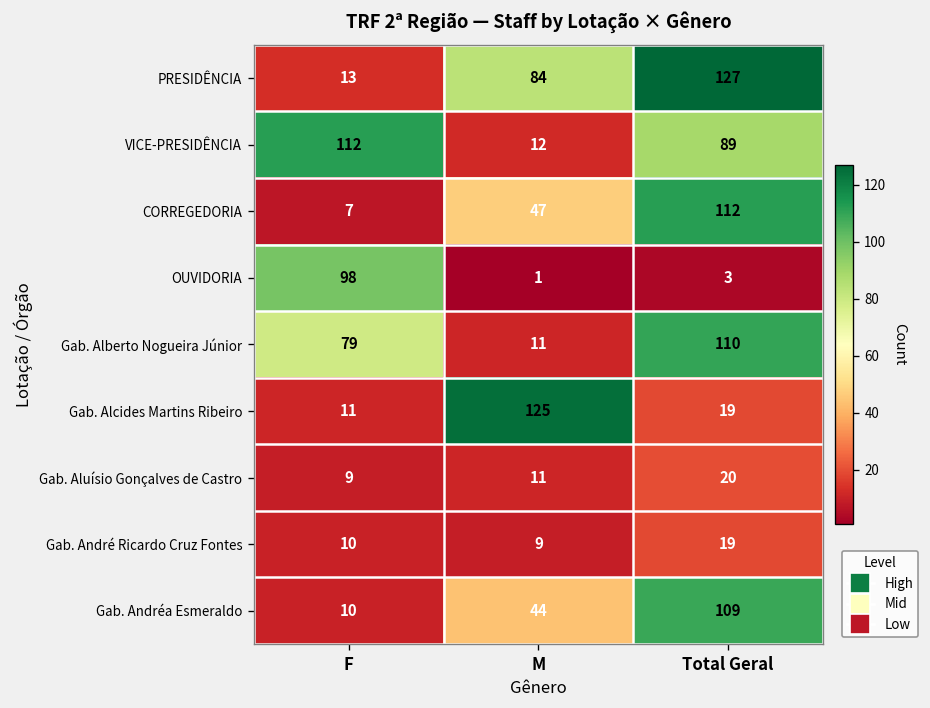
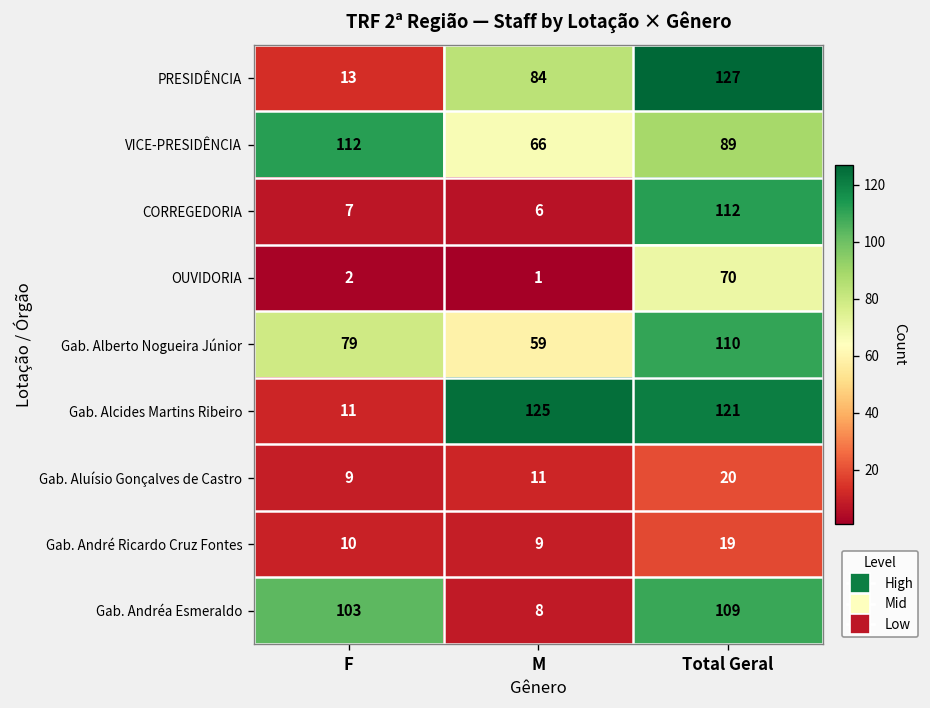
VICE-PRESIDÊNCIA, M: 12 -> 66
CORREGEDORIA, M: 47 -> 6
OUVIDORIA, F: 98 -> 2
OUVIDORIA, Total Geral: 3 -> 70
Gab. Alberto Nogueira Júnior, M: 11 -> 59
Gab. Alcides Martins Ribeiro, Total Geral: 19 -> 121
Gab. Andréa Esmeraldo, F: 10 -> 103
Gab. Andréa Esmeraldo, M: 44 -> 8
